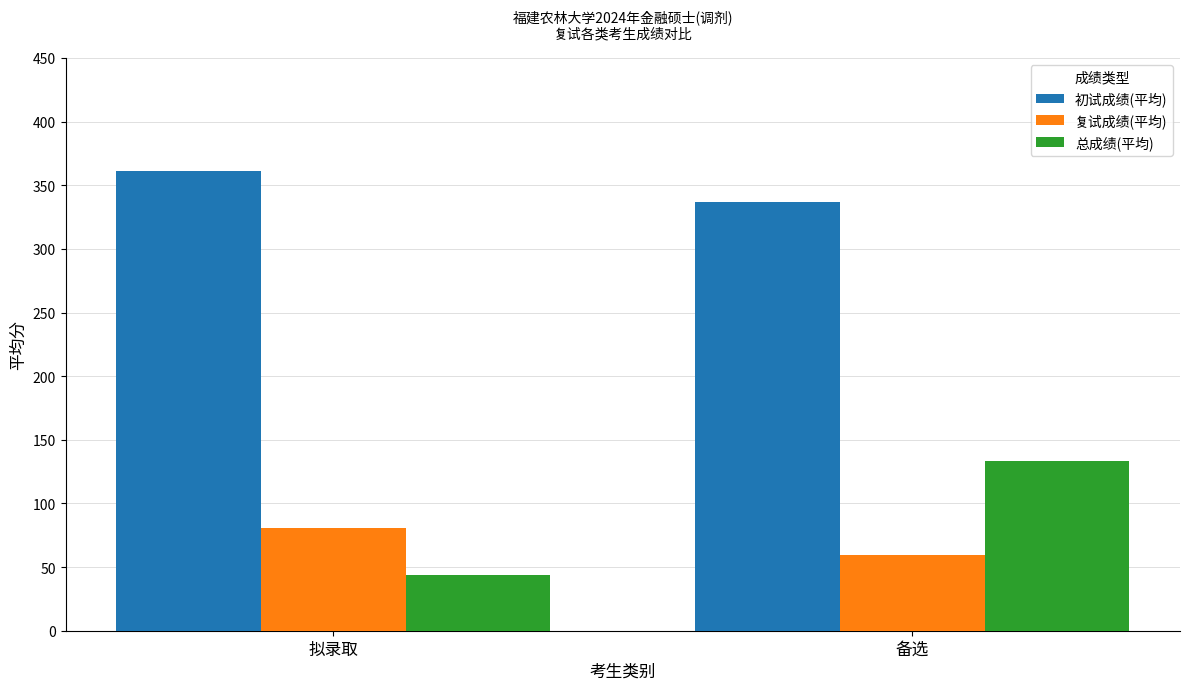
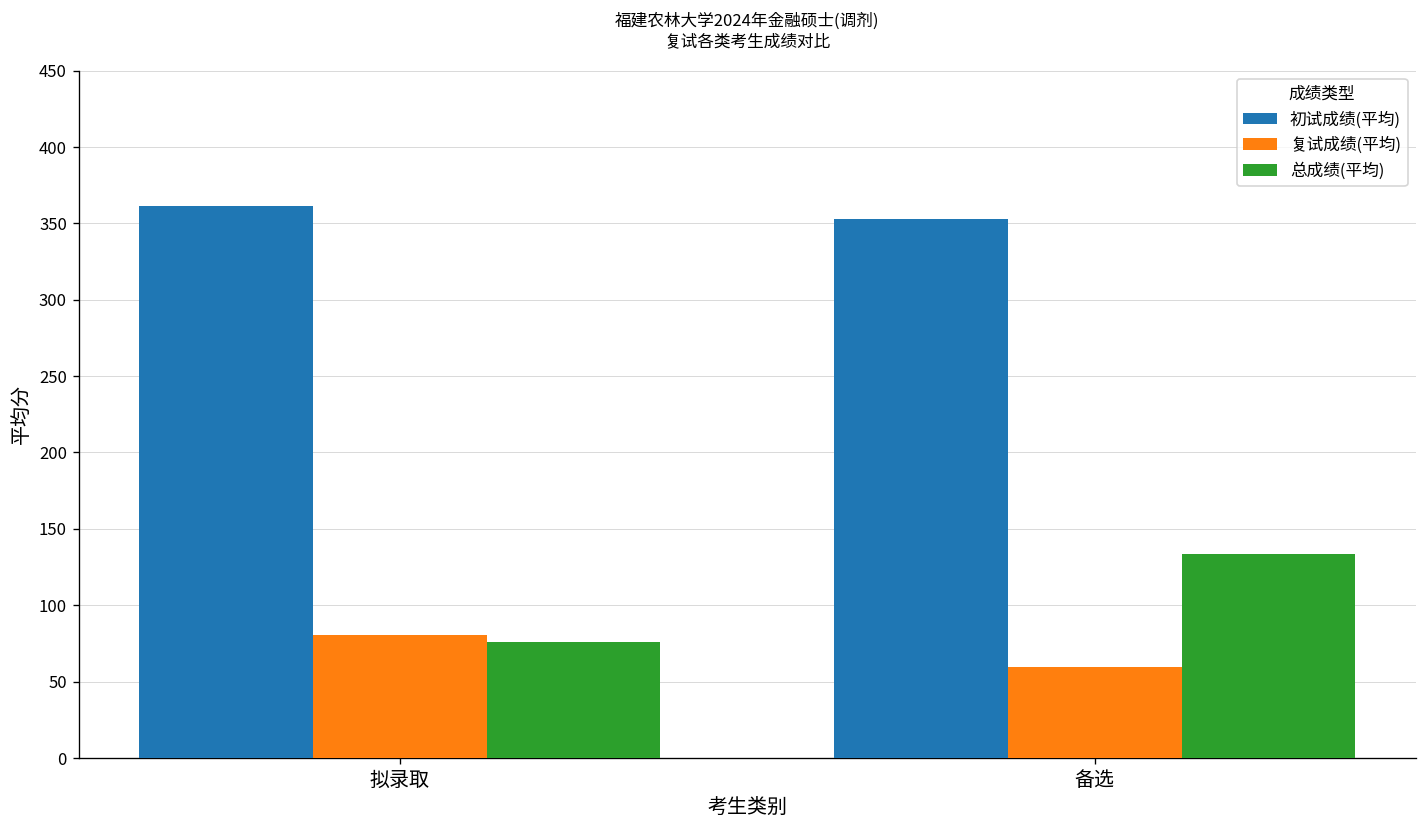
总成绩(平均), 拟录取: 44 -> 76
初试成绩(平均), 备选: 337 -> 353
